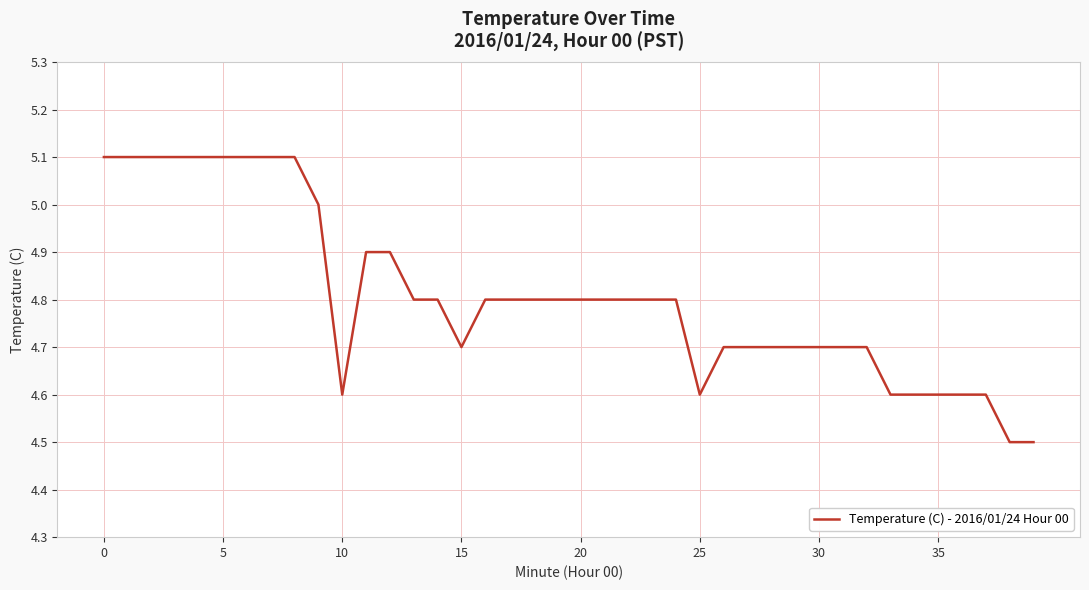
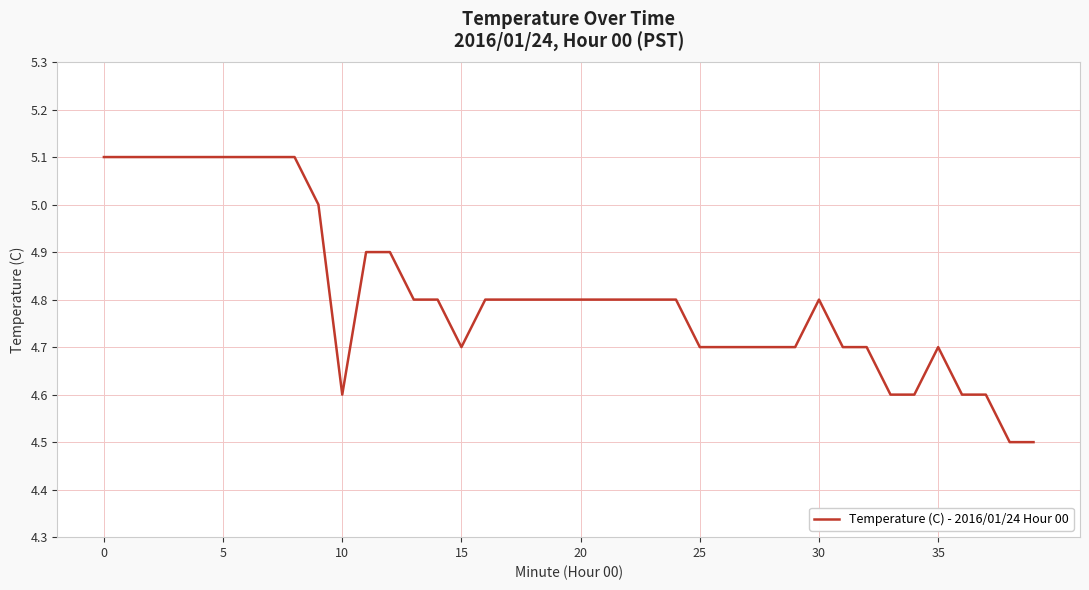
25: 4.6 -> 4.7
30: 4.7 -> 4.8
35: 4.6 -> 4.7
